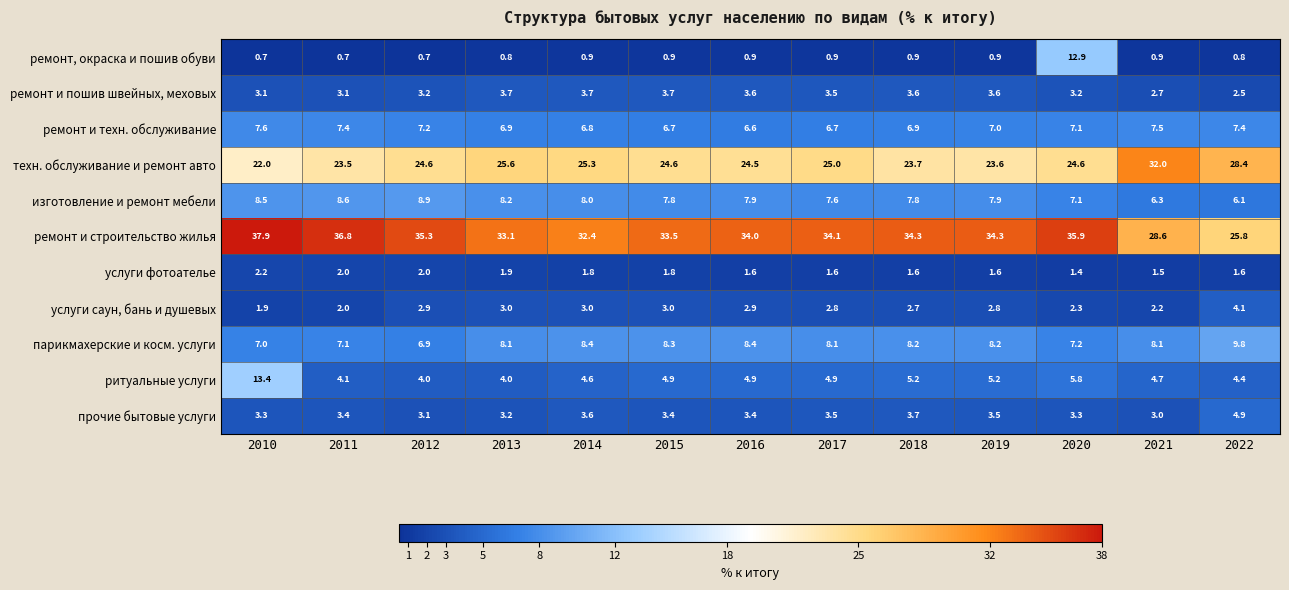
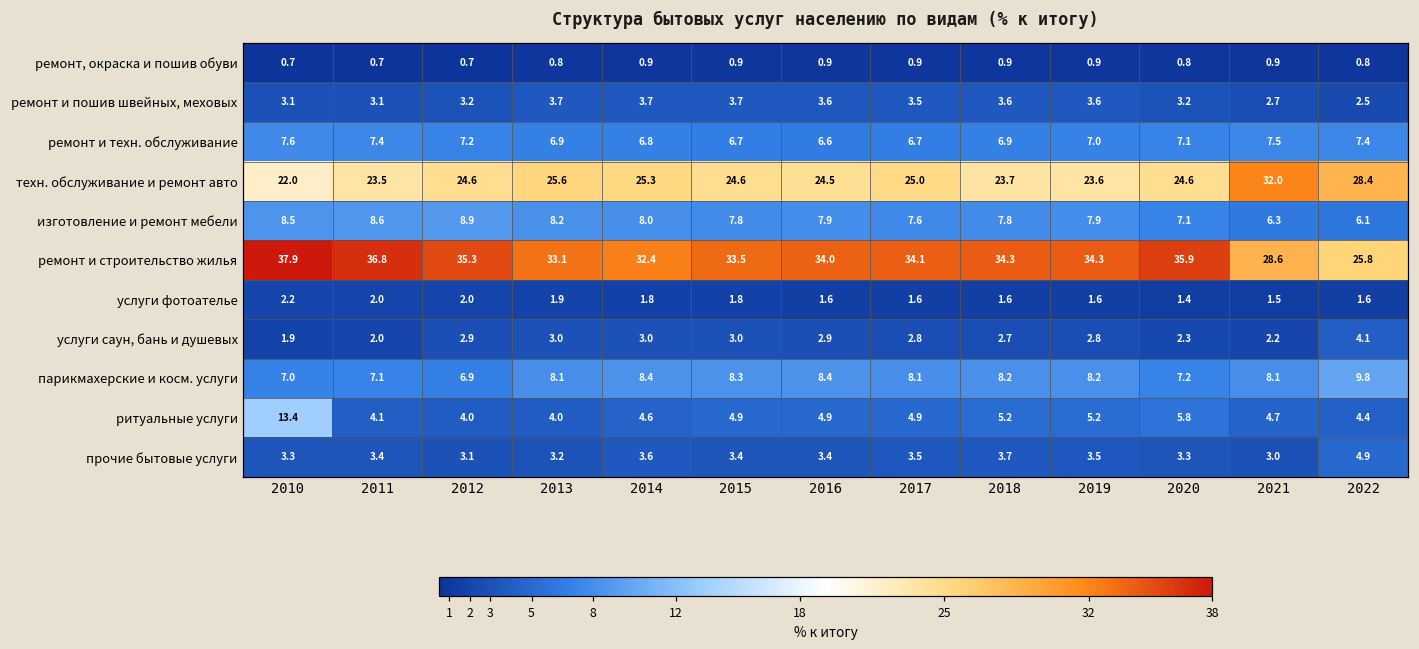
ремонт, окраска и пошив обуви, 2020: 12.9 -> 0.8
